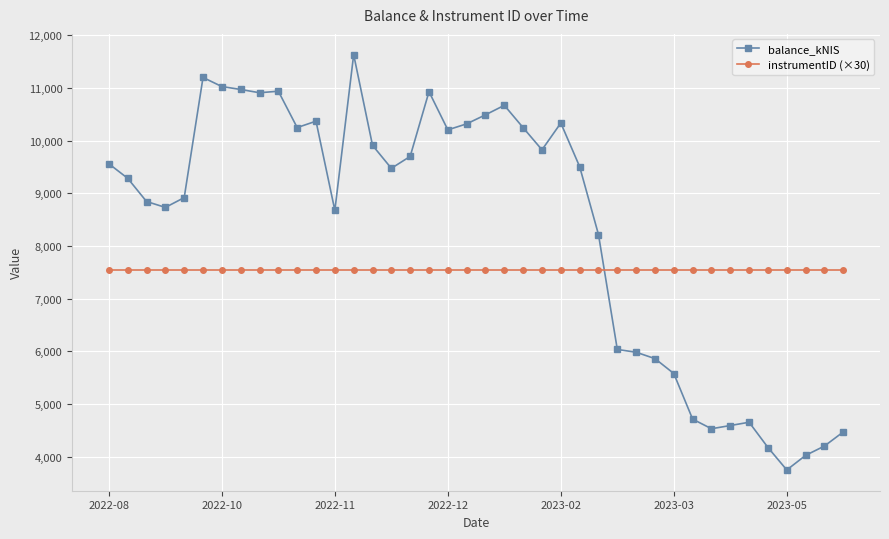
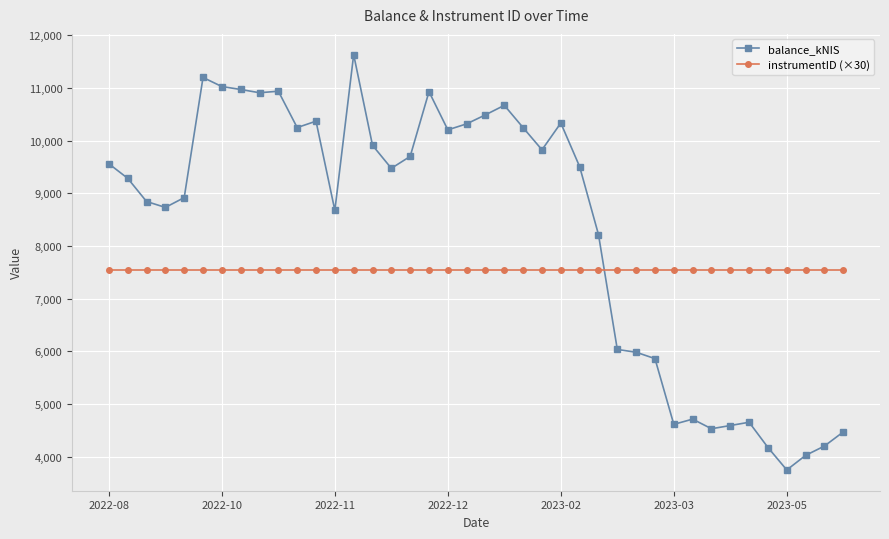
balance_kNIS, 2023-03: 5,600 -> 4,600
